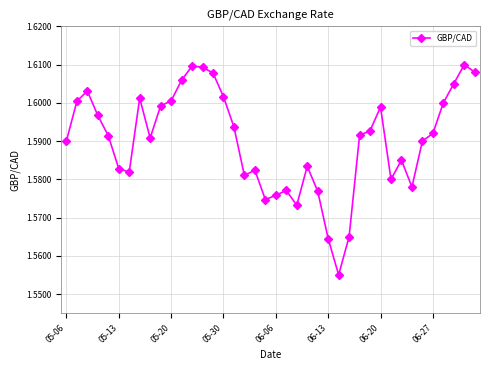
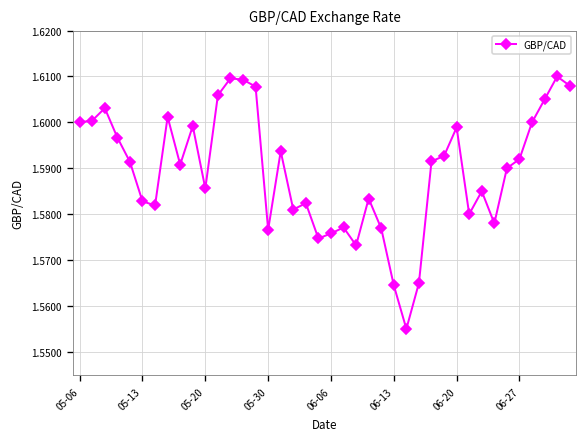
05-06: 1.59 -> 1.60
05-20: 1.601 -> 1.586
05-30: 1.602 -> 1.577
